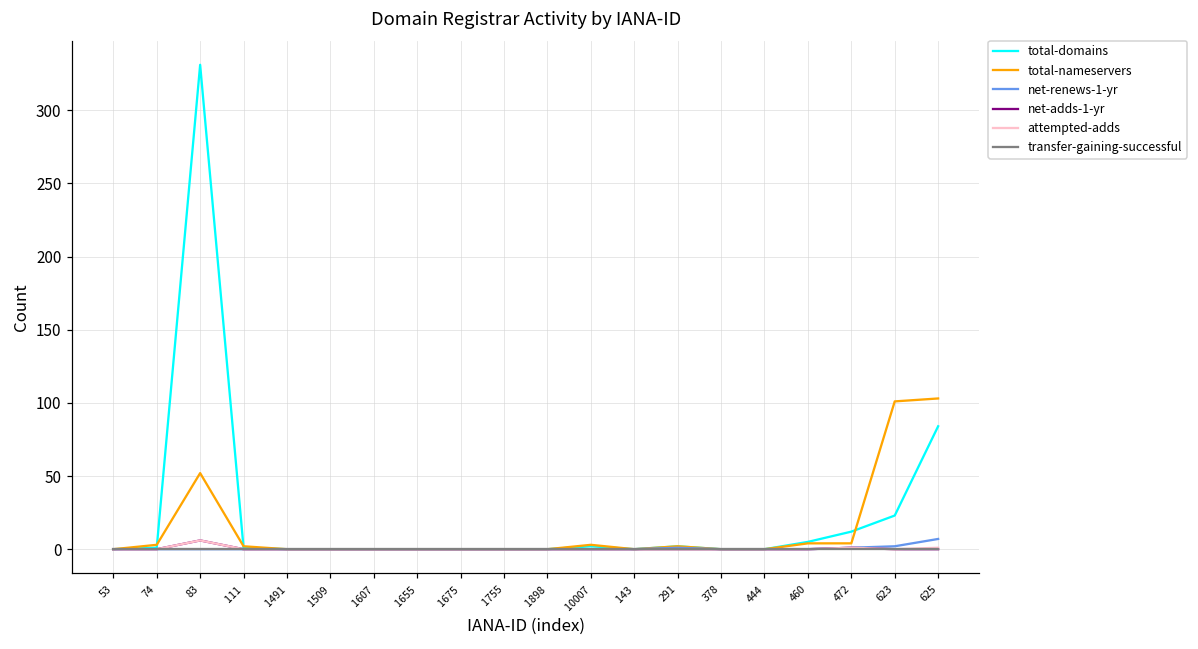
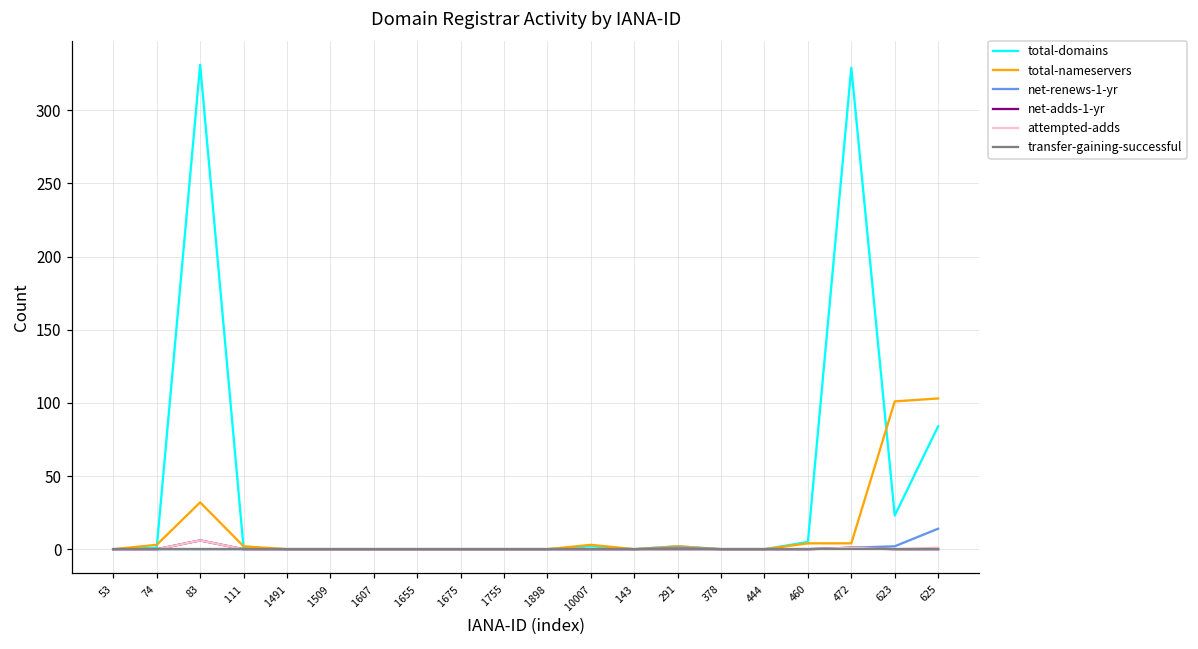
total-nameservers, 83: 52 -> 32
total-domains, 472: 12 -> 329
net-renews-1-yr, 625: 7 -> 14
